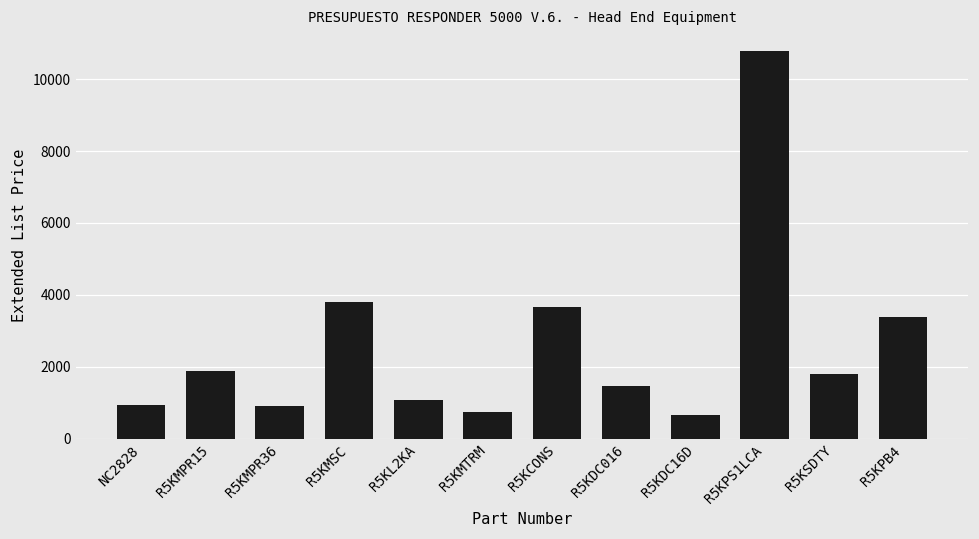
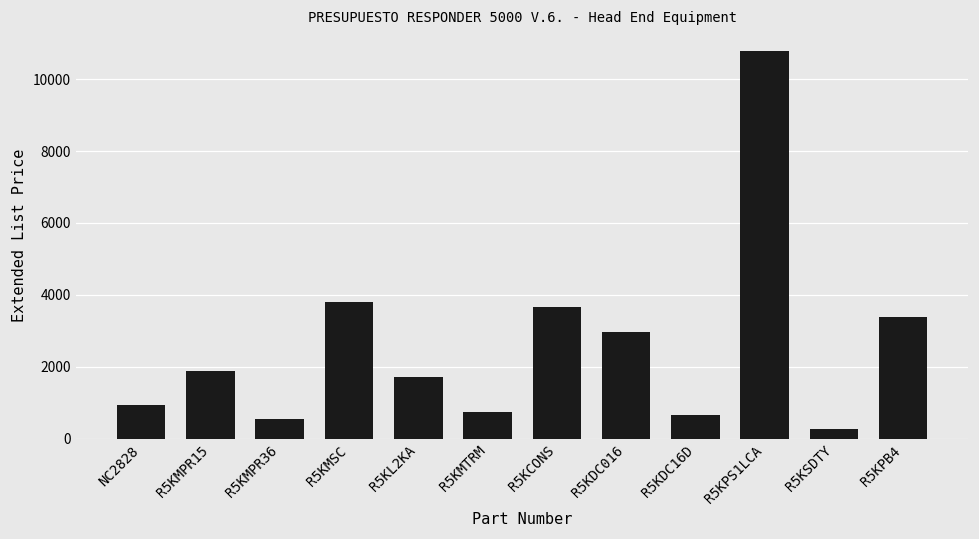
R5KMPR36: 900 -> 600
R5KL2KA: 1100 -> 1700
R5KDC016: 1500 -> 3000
R5KSDTY: 1800 -> 300
